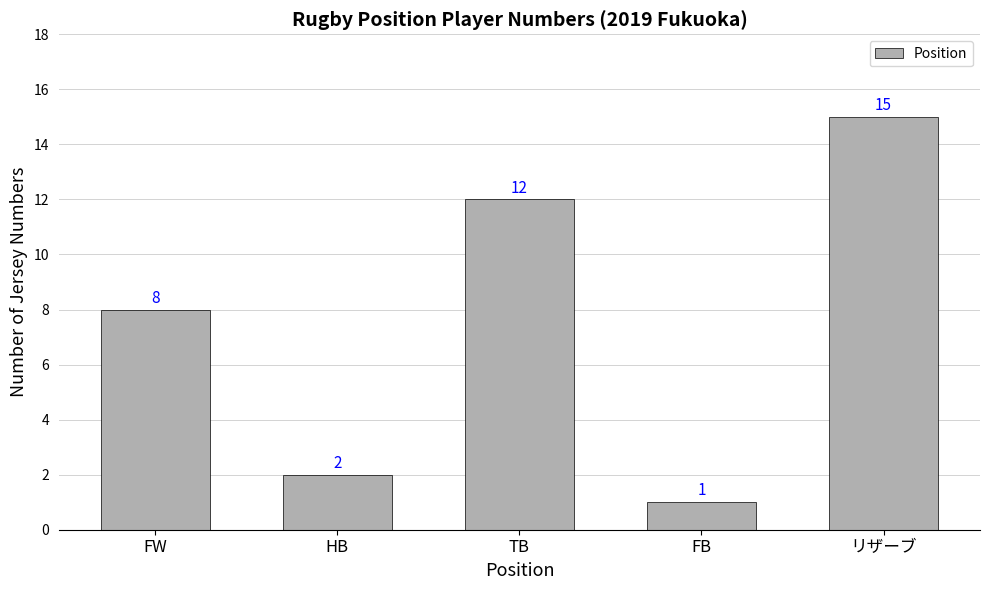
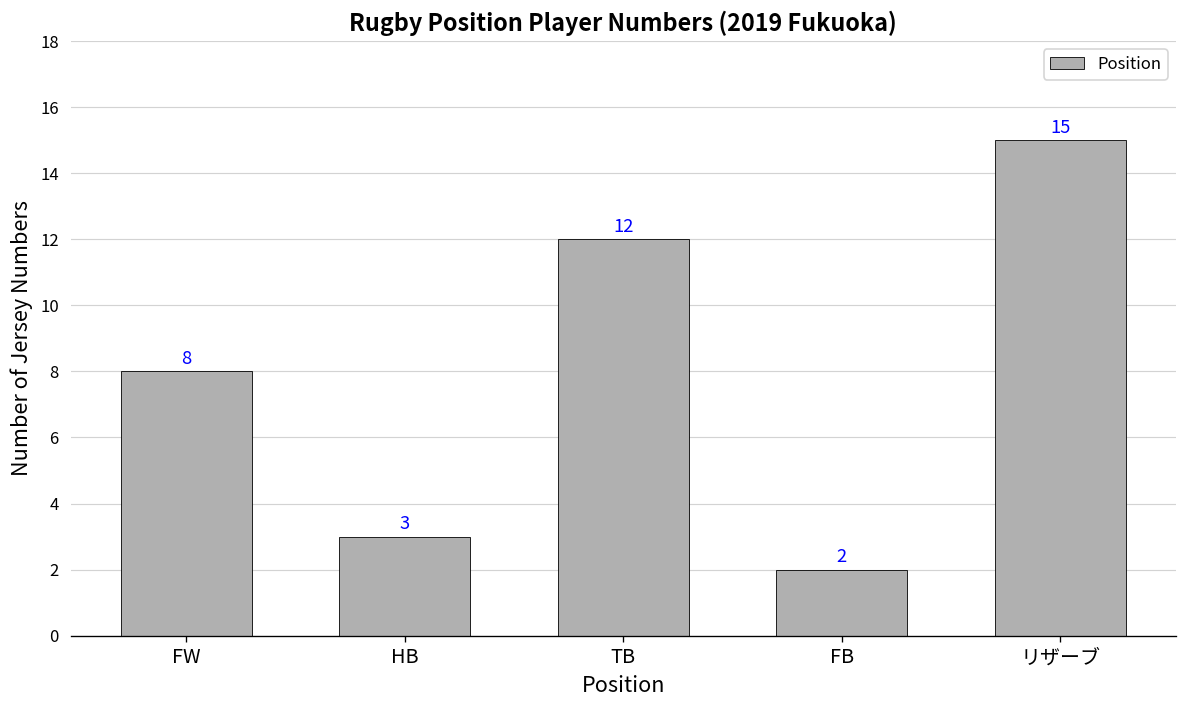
HB: 2 -> 3
FB: 1 -> 2
